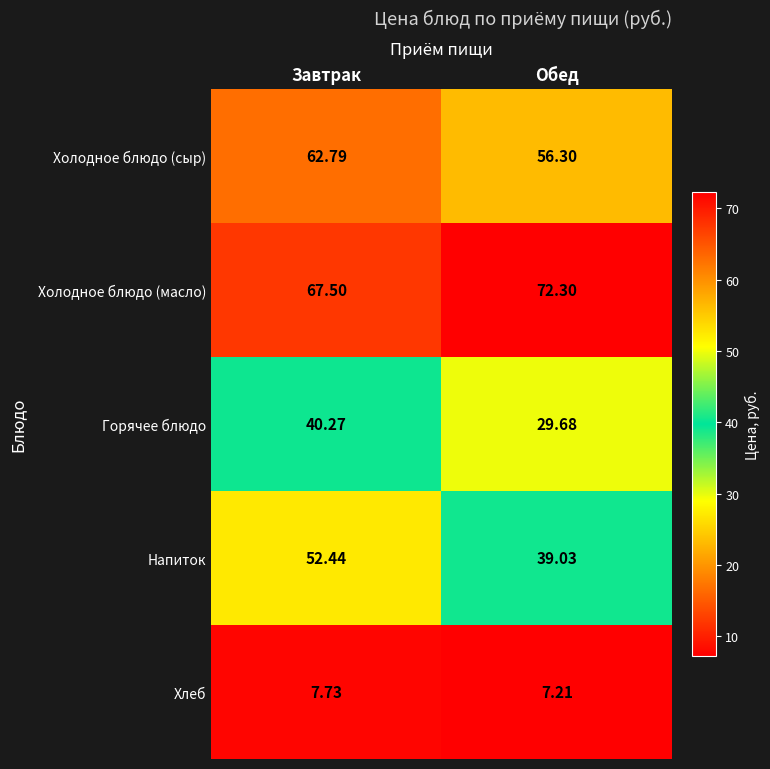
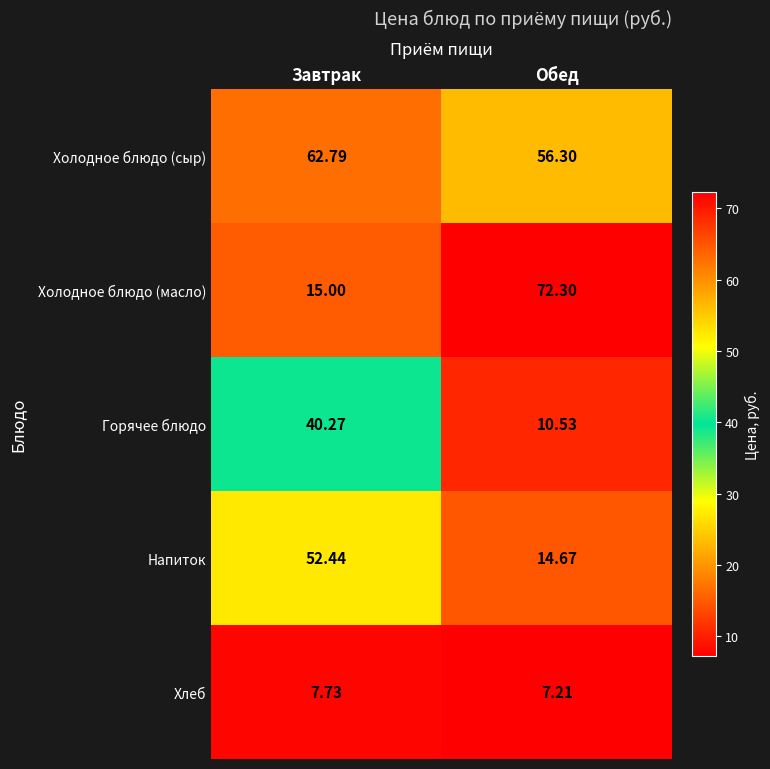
Холодное блюдо (масло), Завтрак: 67.50 -> 15.00
Горячее блюдо, Обед: 29.68 -> 10.53
Напиток, Обед: 39.03 -> 14.67
